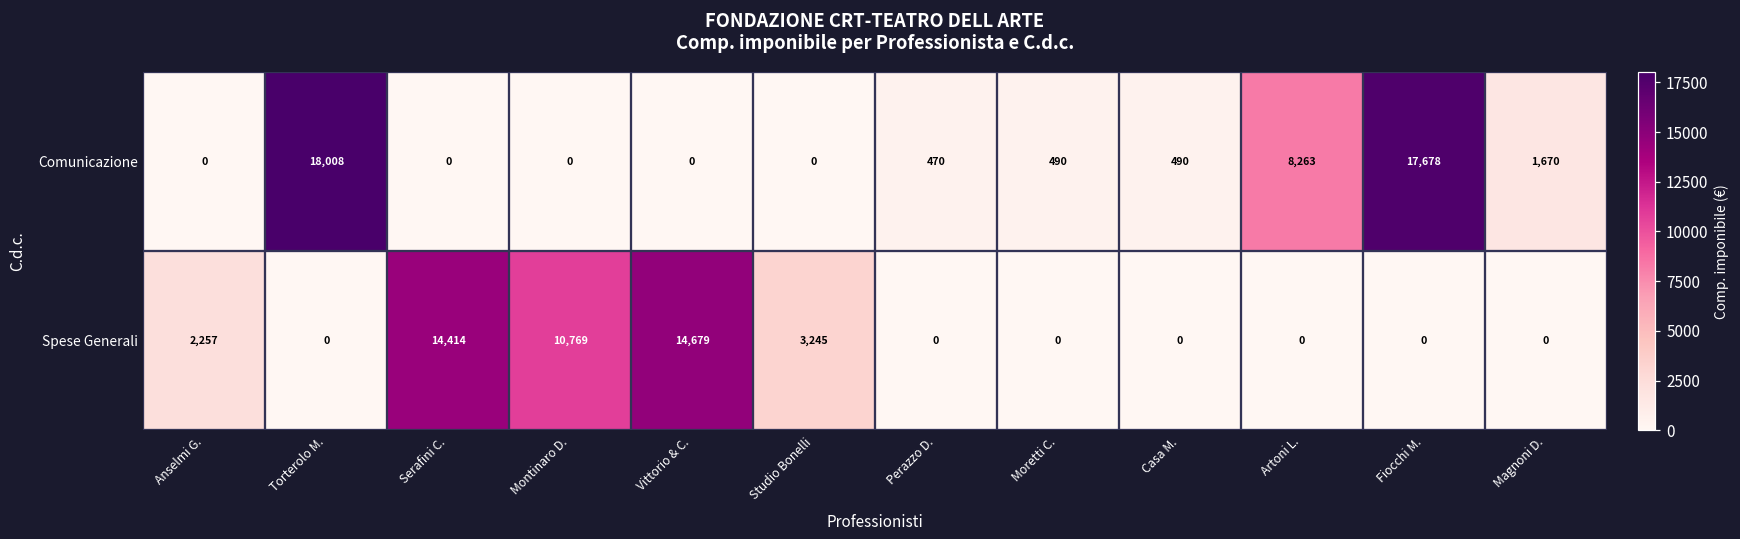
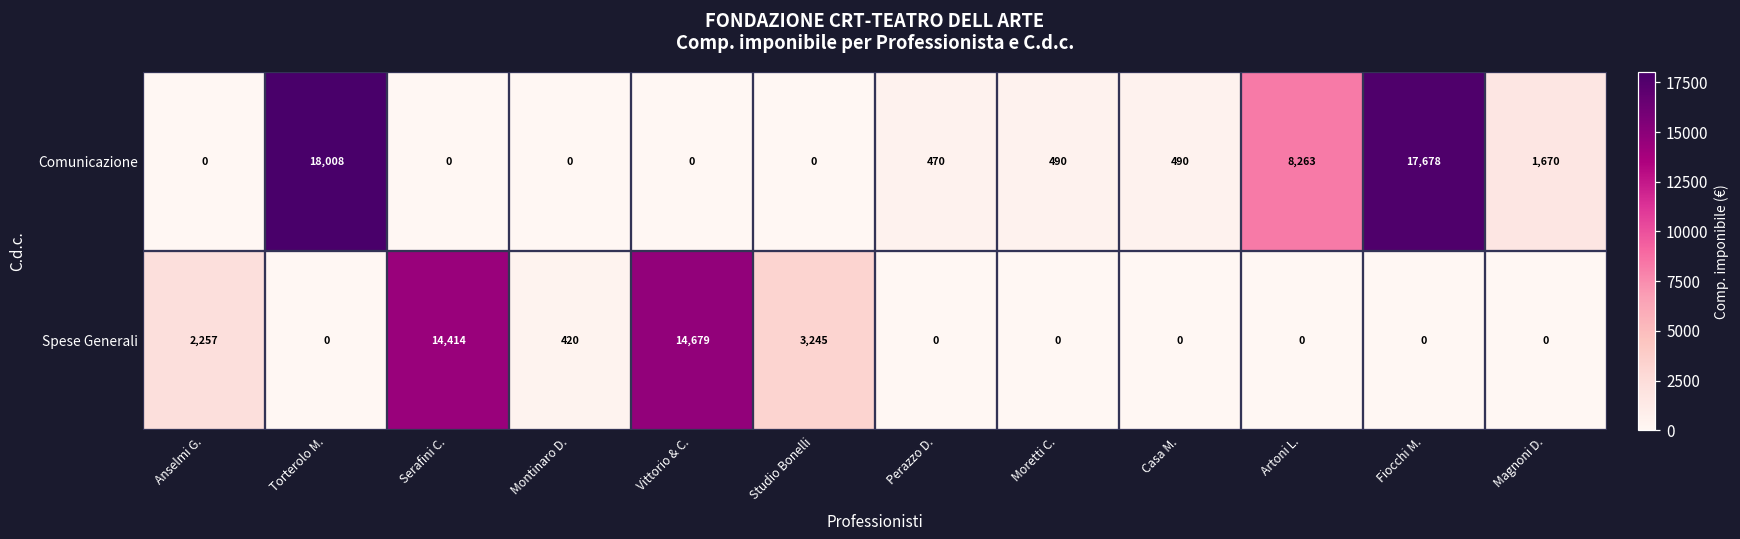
Spese Generali, Montinaro D.: 10,769 -> 420
